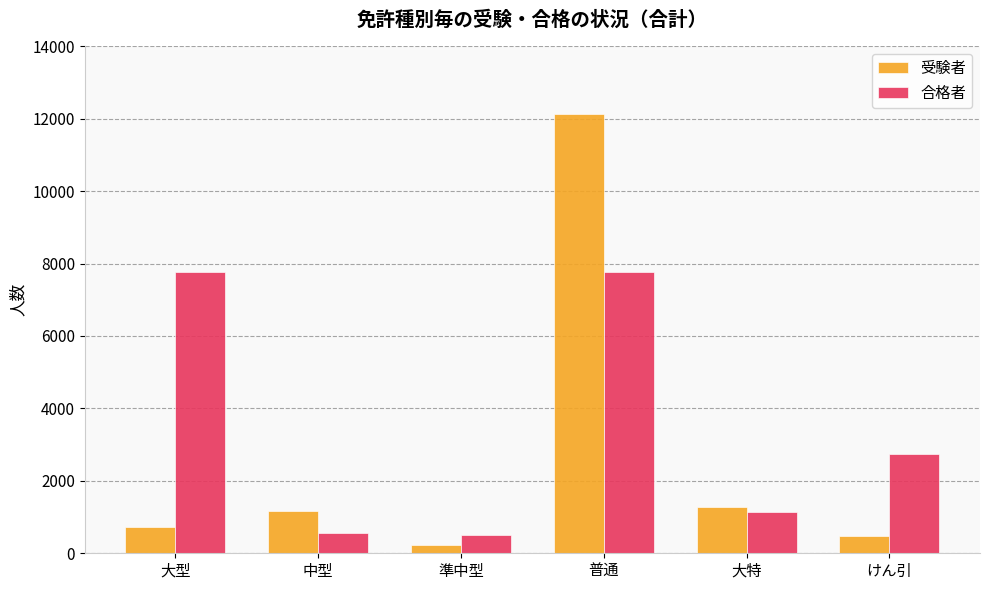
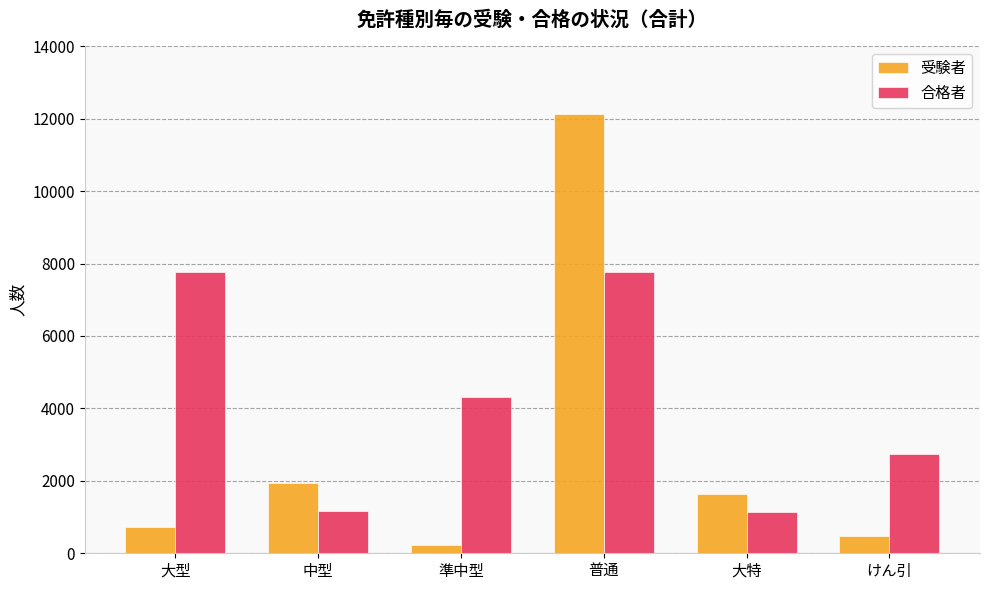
受験者, 中型: 1200 -> 1900
合格者, 中型: 600 -> 1200
合格者, 準中型: 500 -> 4300
受験者, 大特: 1300 -> 1600
